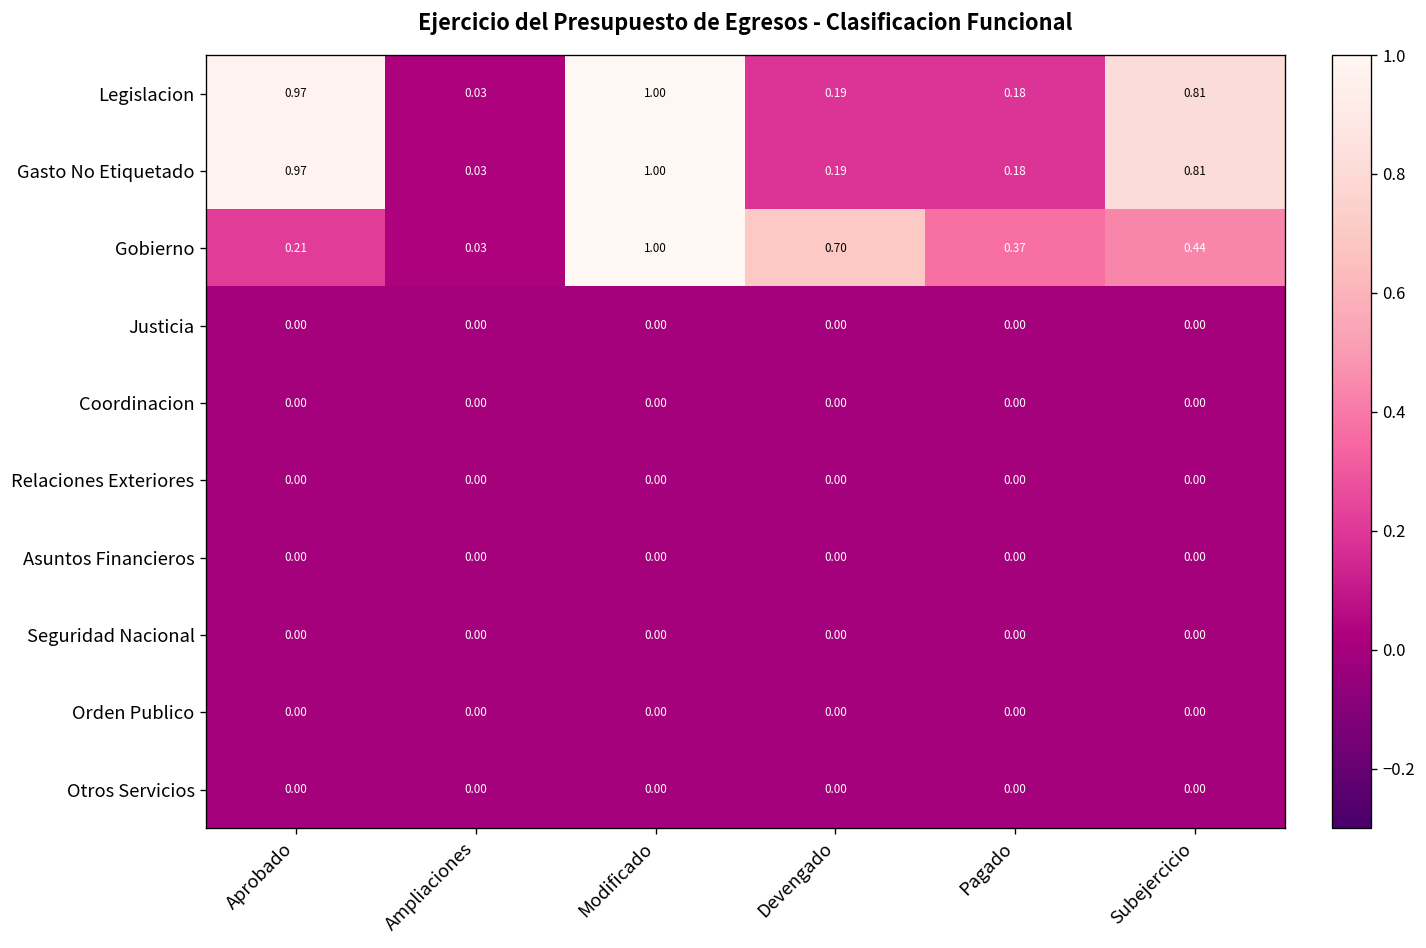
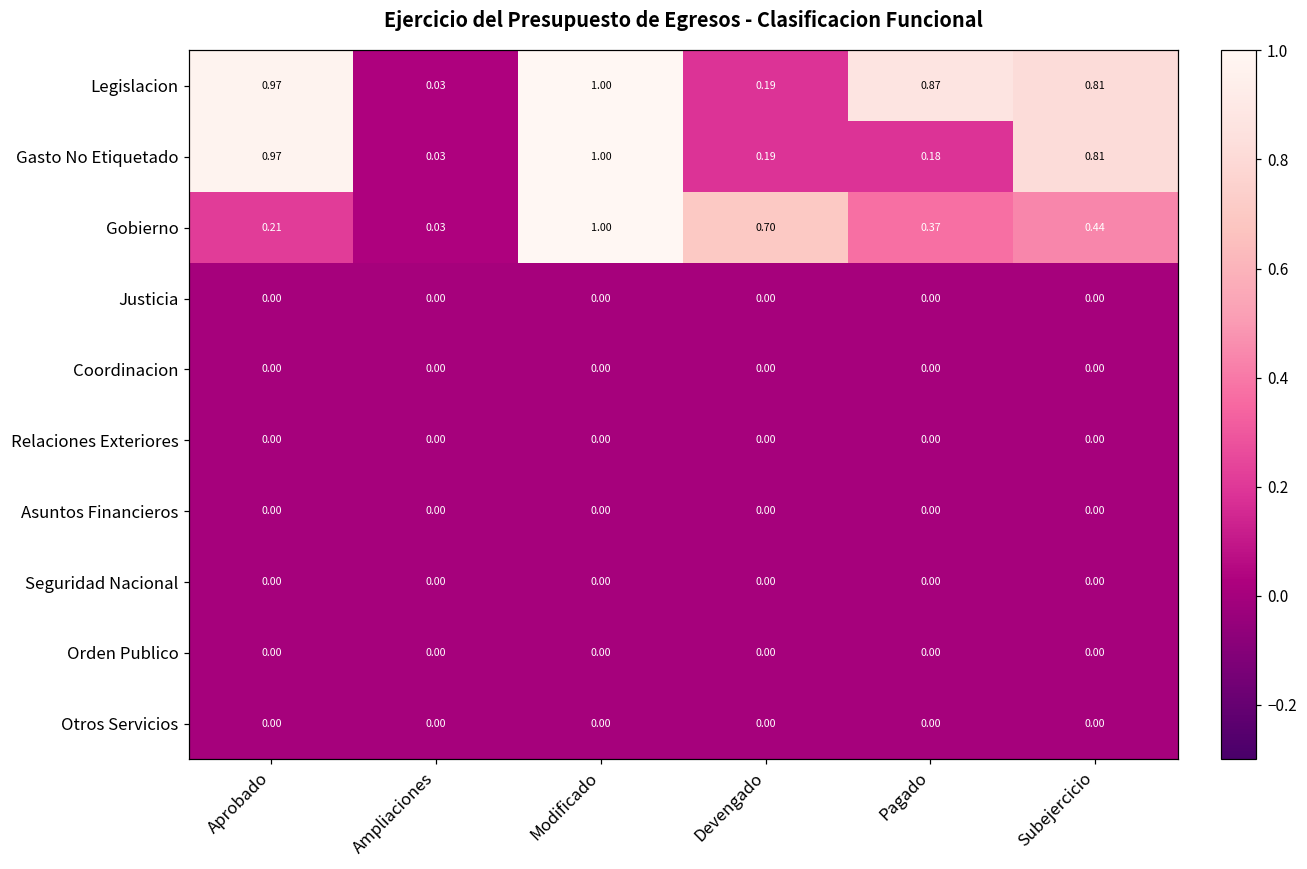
Legislacion, Pagado: 0.18 -> 0.87
